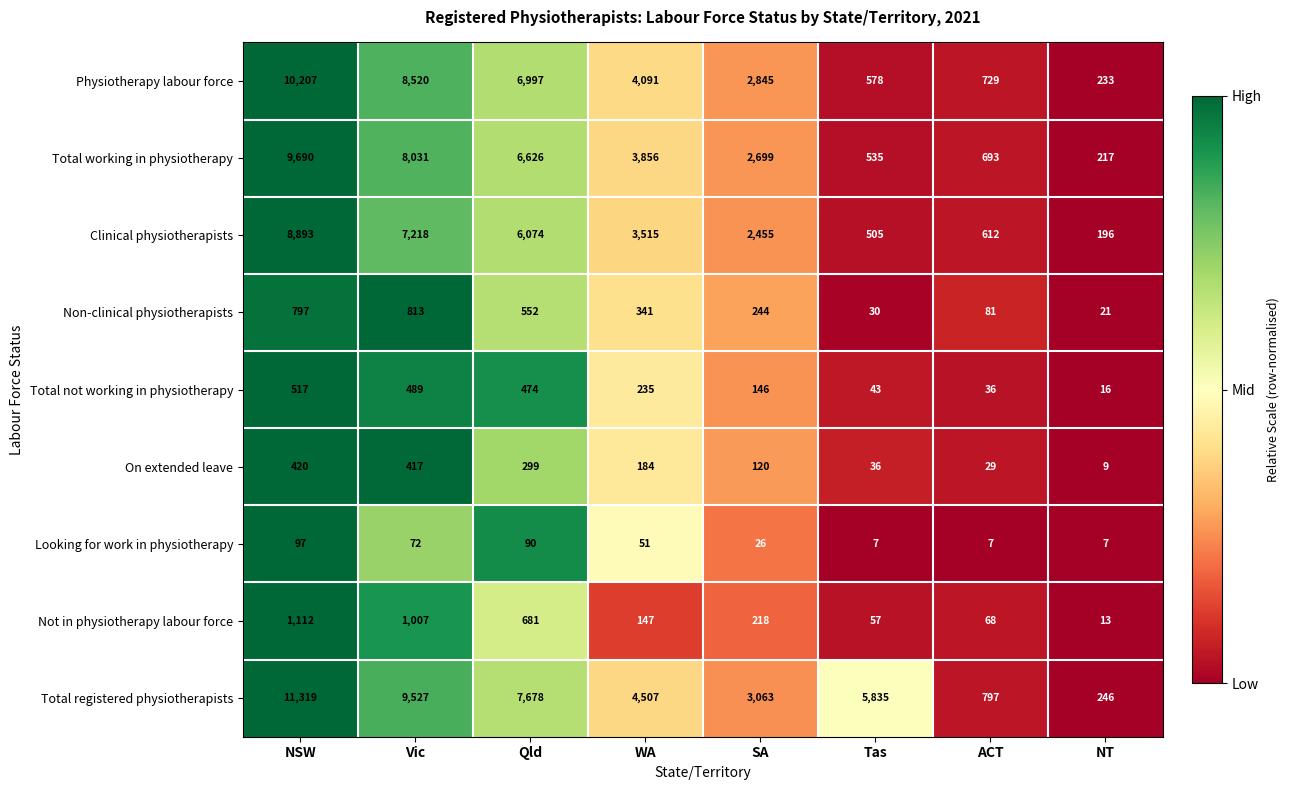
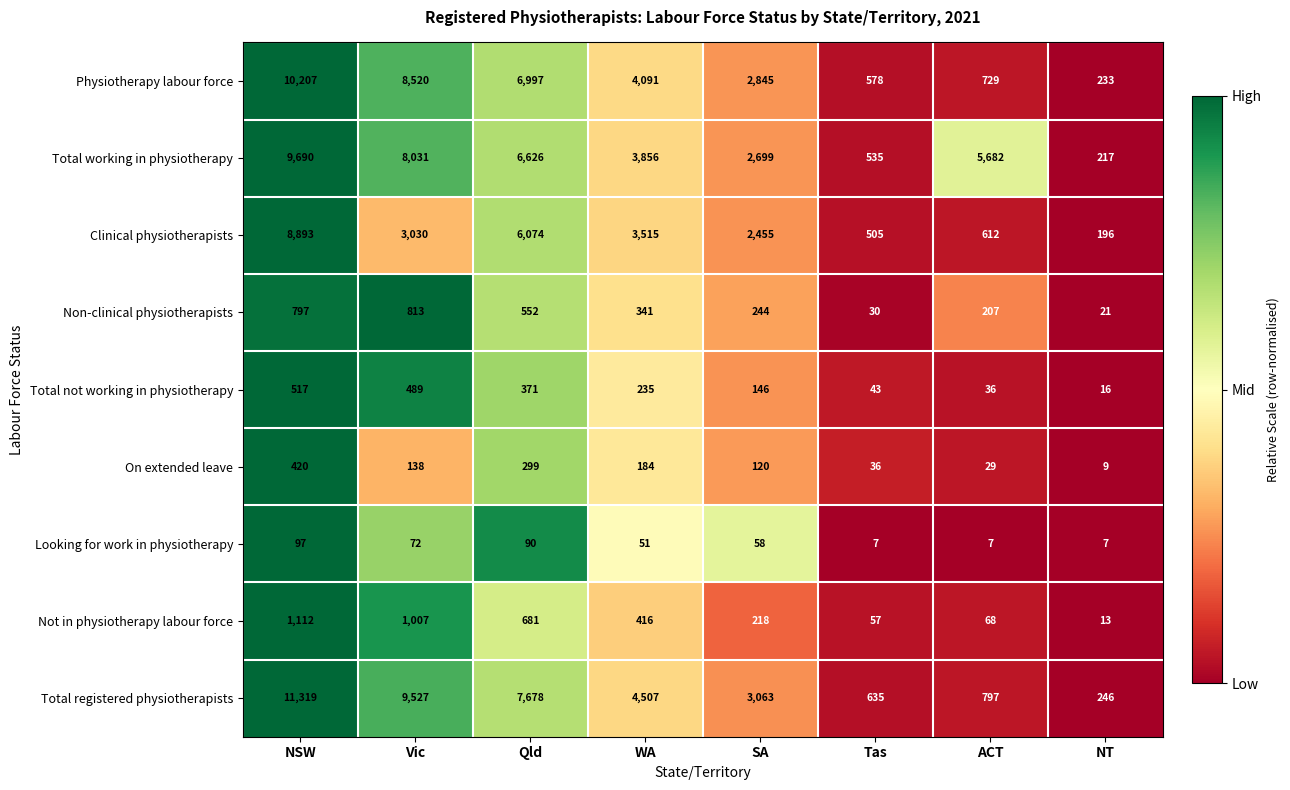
Total working in physiotherapy, ACT: 693 -> 5,682
Clinical physiotherapists, Vic: 7,218 -> 3,030
Non-clinical physiotherapists, ACT: 81 -> 207
Total not working in physiotherapy, Qld: 474 -> 371
On extended leave, Vic: 417 -> 138
Looking for work in physiotherapy, SA: 26 -> 58
Not in physiotherapy labour force, WA: 147 -> 416
Total registered physiotherapists, Tas: 5,835 -> 635
